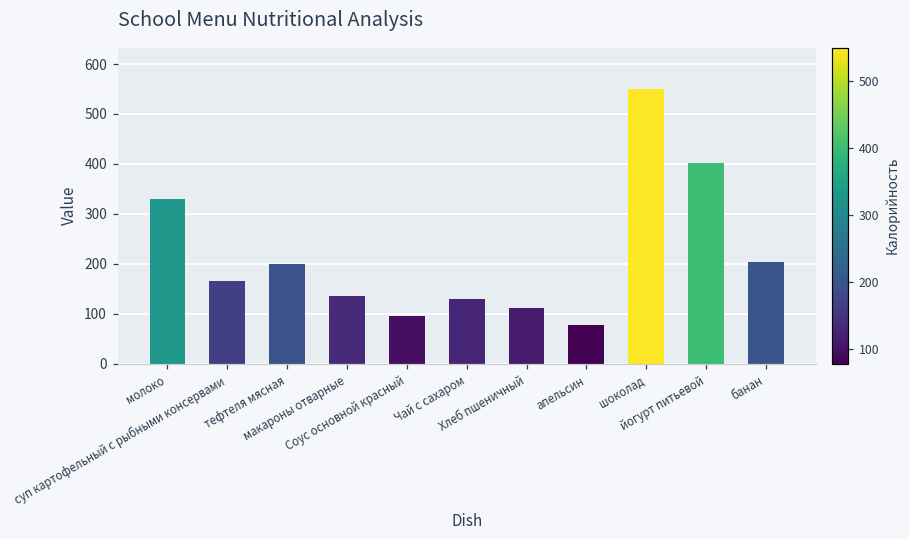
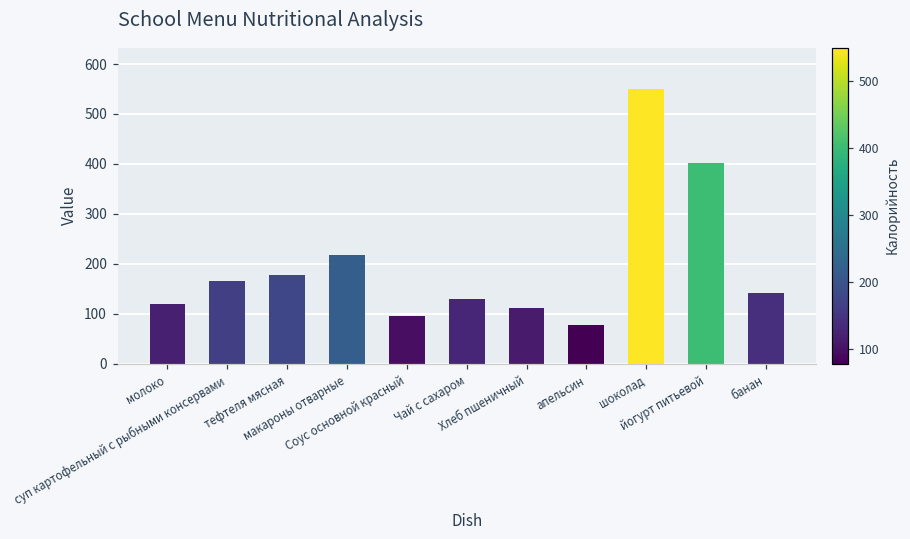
молоко: 330 -> 120
тефтеля мясная: 200 -> 180
макароны отварные: 140 -> 220
банан: 200 -> 140
